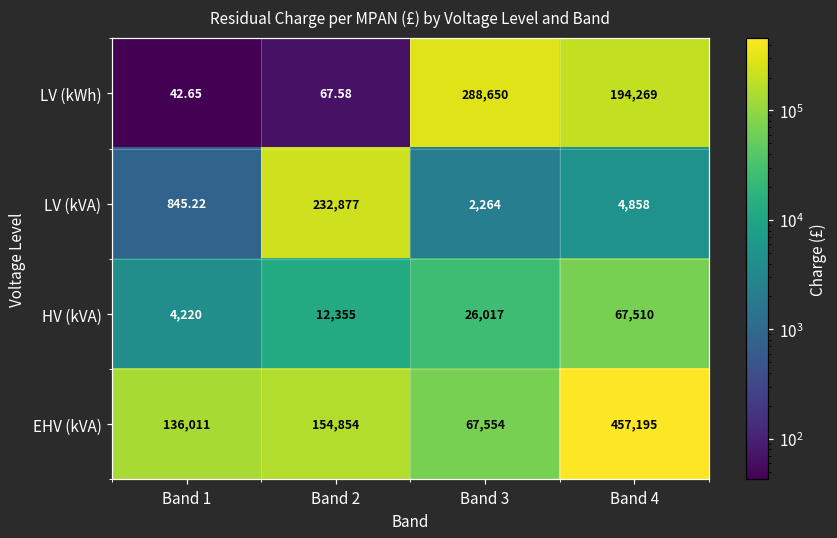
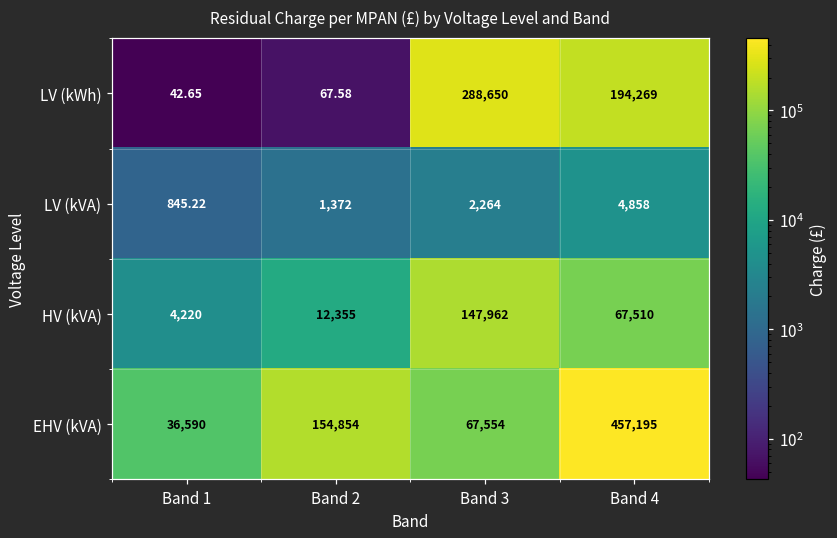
LV (kVA), Band 2: 232,877 -> 1,372
HV (kVA), Band 3: 26,017 -> 147,962
EHV (kVA), Band 1: 136,011 -> 36,590
